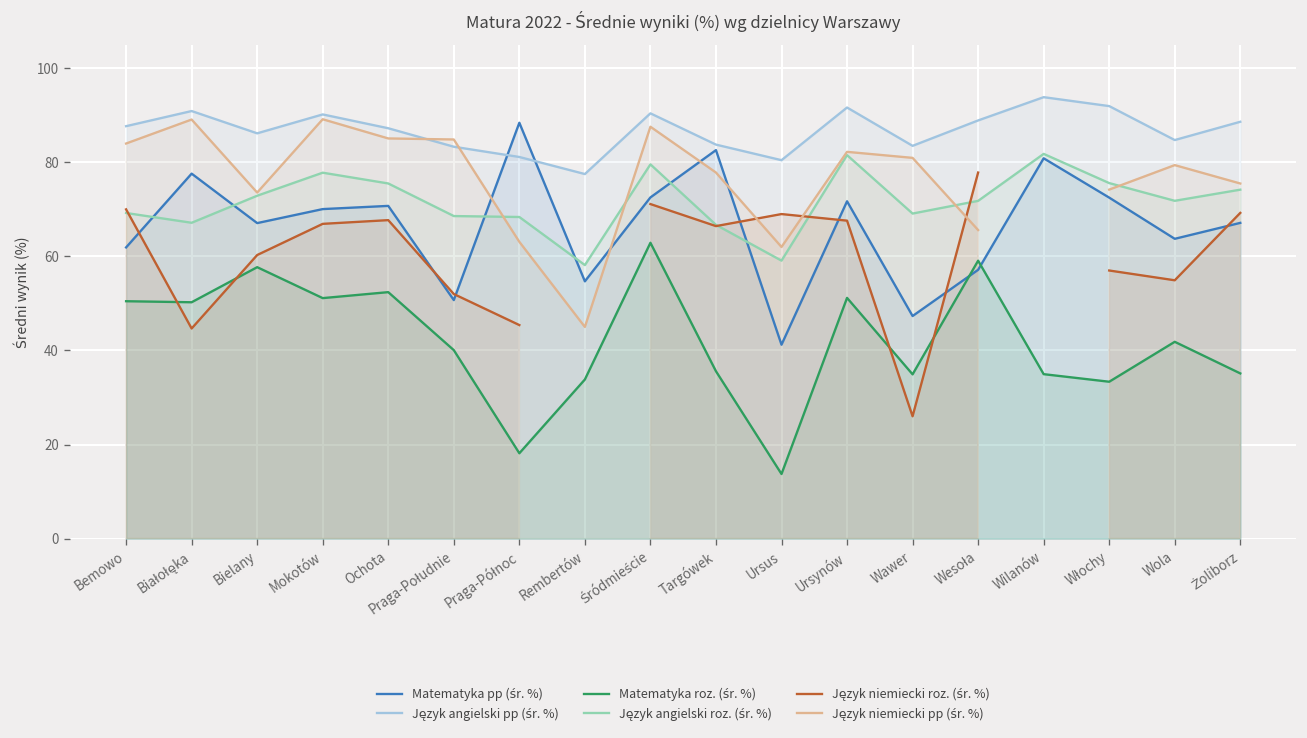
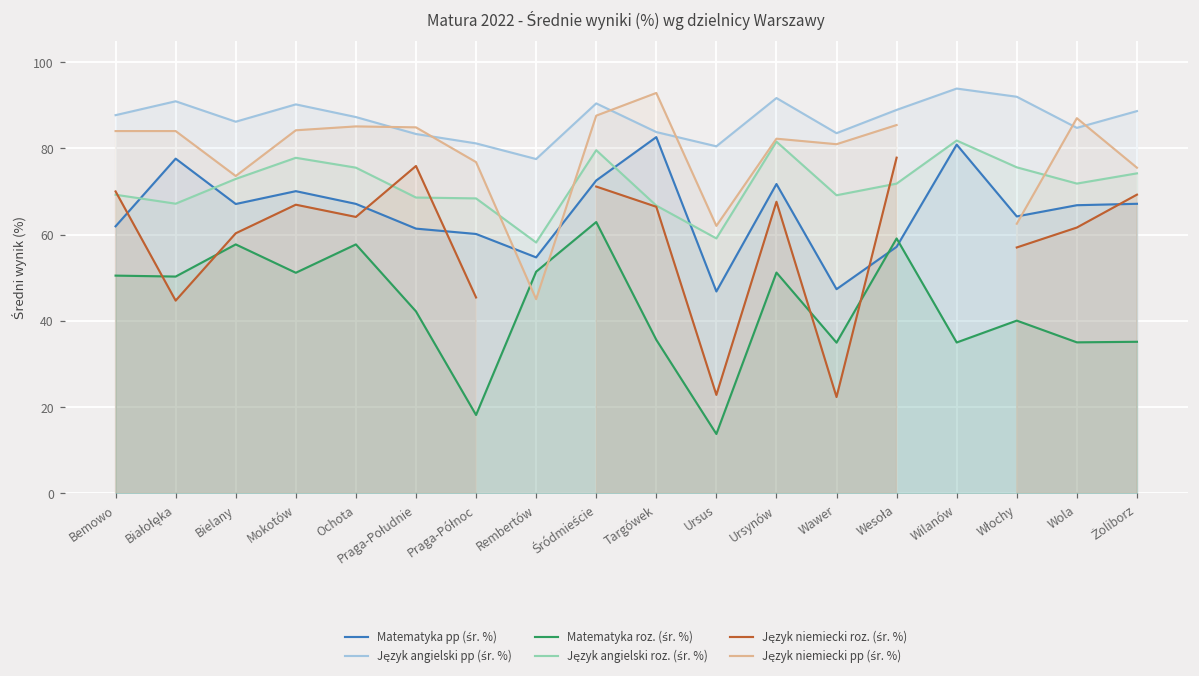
Język niemiecki pp (śr. %), Białołęka: 89 -> 84
Język niemiecki pp (śr. %), Mokotów: 89 -> 84
Matematyka pp (śr. %), Ochota: 71 -> 67
Matematyka roz. (śr. %), Ochota: 52 -> 58
Język niemiecki roz. (śr. %), Ochota: 68 -> 64
Matematyka pp (śr. %), Praga-Południe: 51 -> 61
Matematyka roz. (śr. %), Praga-Południe: 40 -> 42
Język niemiecki roz. (śr. %), Praga-Południe: 52 -> 76
Matematyka pp (śr. %), Praga-Północ: 88 -> 60
Język niemiecki pp (śr. %), Praga-Północ: 63 -> 77
Matematyka roz. (śr. %), Rembertów: 34 -> 51
Język niemiecki pp (śr. %), Targówek: 78 -> 93
Matematyka pp (śr. %), Ursus: 41 -> 47
Język niemiecki roz. (śr. %), Ursus: 69 -> 23
Język niemiecki roz. (śr. %), Wawer: 26 -> 22
Język niemiecki pp (śr. %), Wesoła: 66 -> 85
Matematyka pp (śr. %), Włochy: 73 -> 64
Matematyka roz. (śr. %), Włochy: 33 -> 40
Język niemiecki pp (śr. %), Włochy: 74 -> 63
Matematyka pp (śr. %), Wola: 64 -> 67
Matematyka roz. (śr. %), Wola: 42 -> 35
Język niemiecki roz. (śr. %), Wola: 55 -> 62
Język niemiecki pp (śr. %), Wola: 79 -> 87
